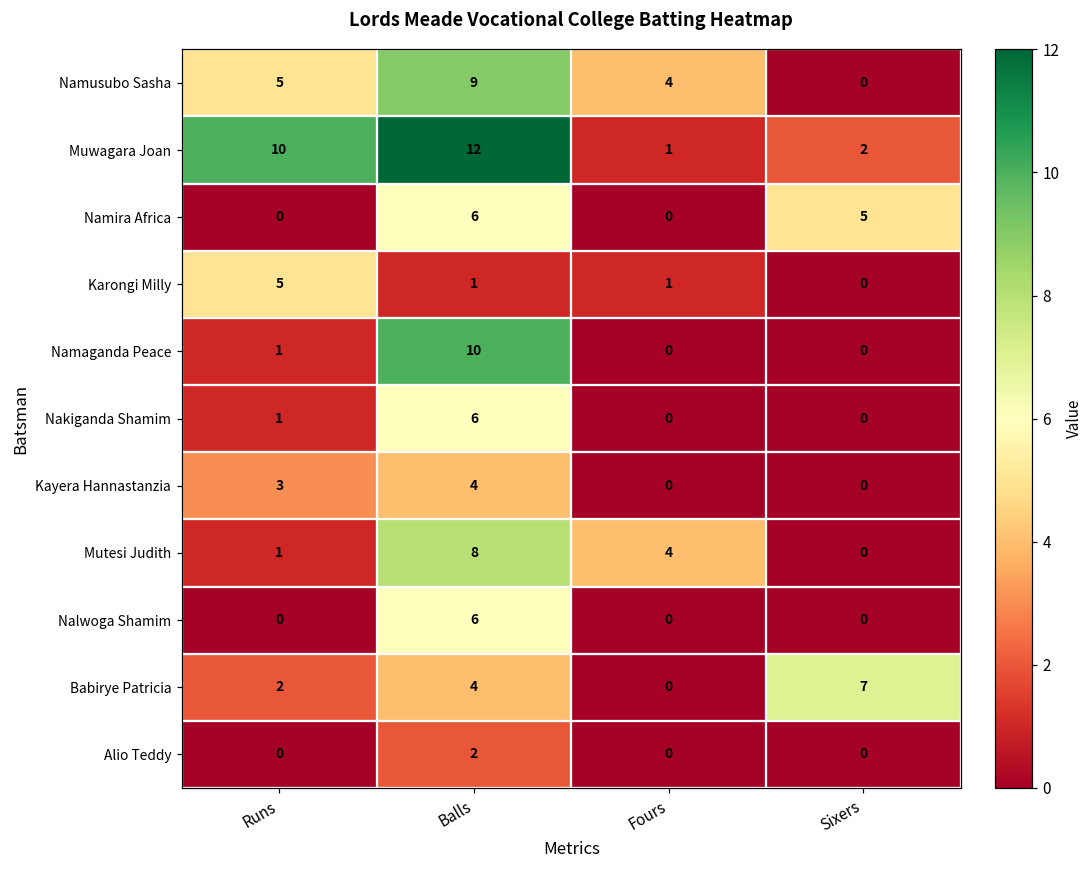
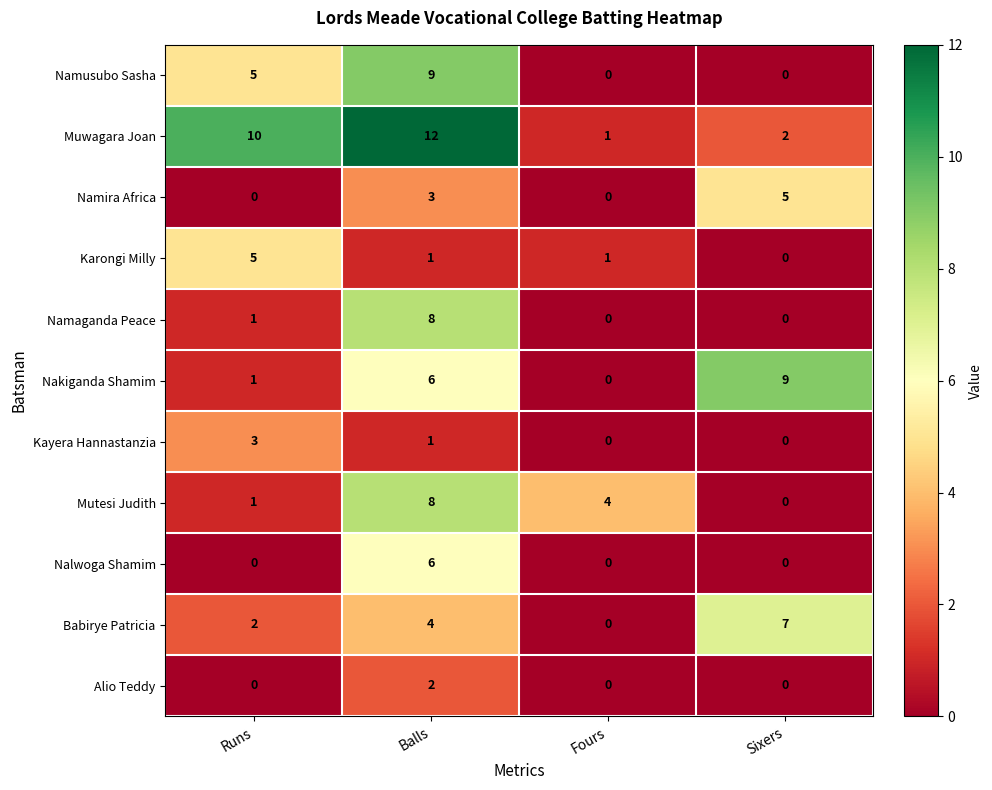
Namusubo Sasha, Fours: 4 -> 0
Namira Africa, Balls: 6 -> 3
Namaganda Peace, Balls: 10 -> 8
Nakiganda Shamim, Sixers: 0 -> 9
Kayera Hannastanzia, Balls: 4 -> 1
